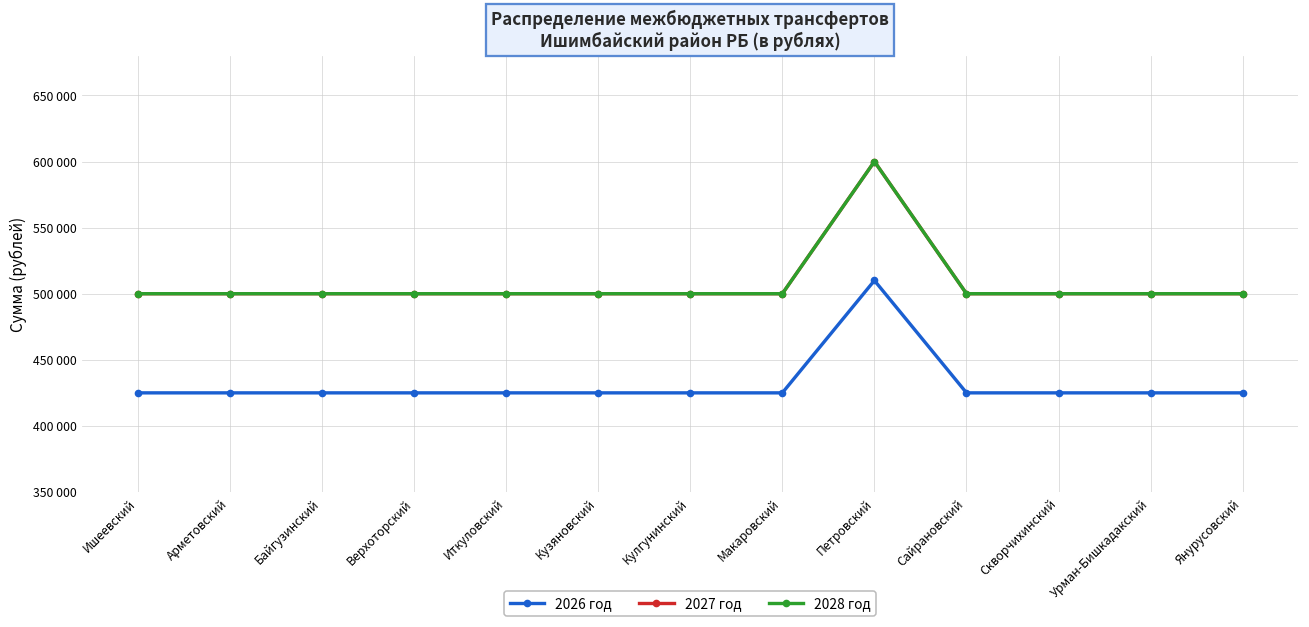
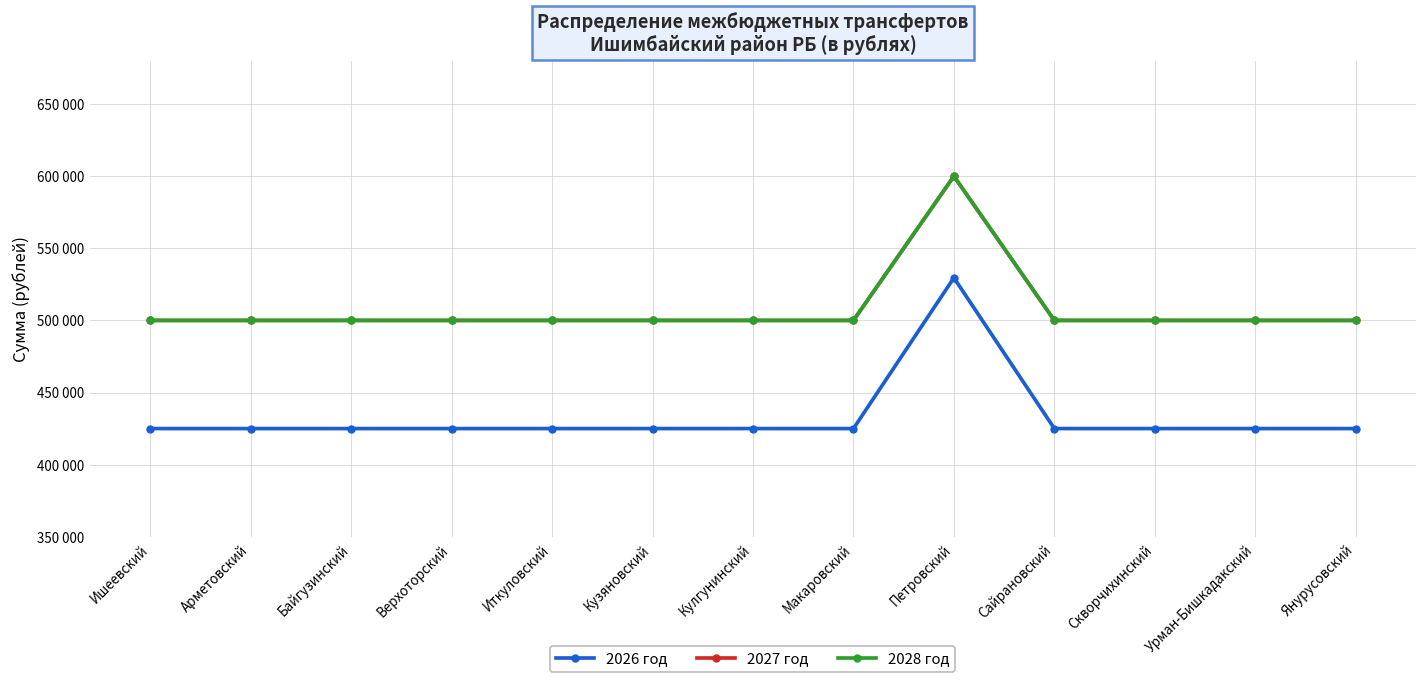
2026 год, Петровский: 510000 -> 530000
